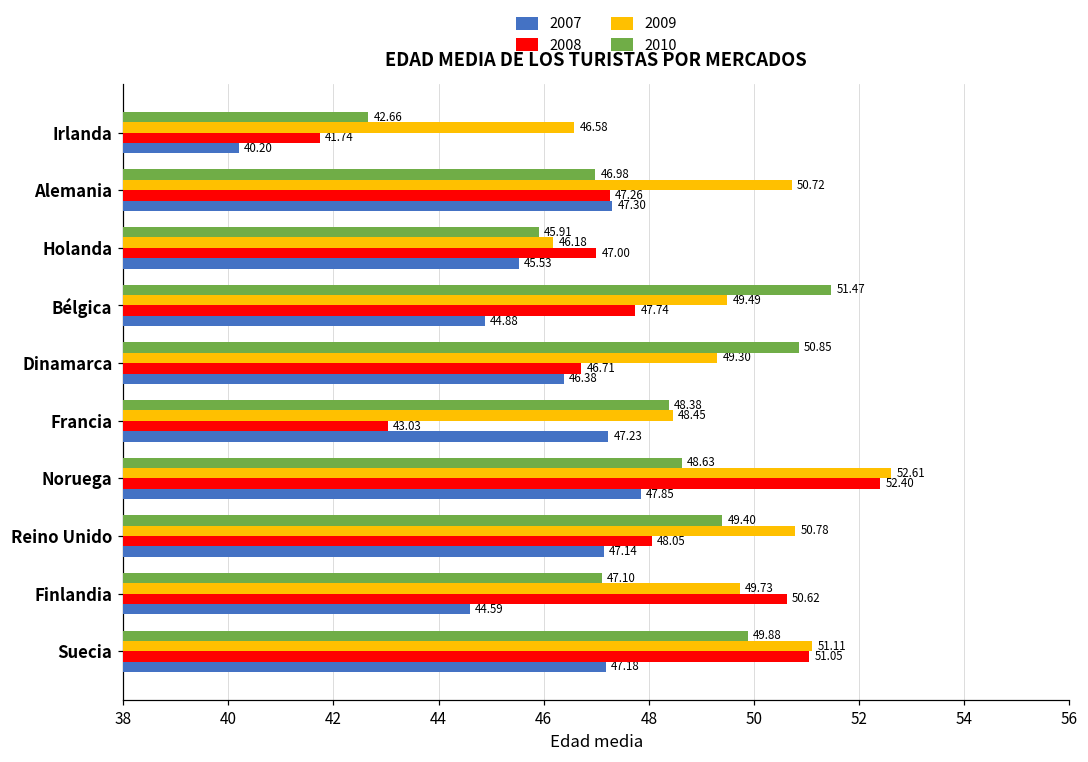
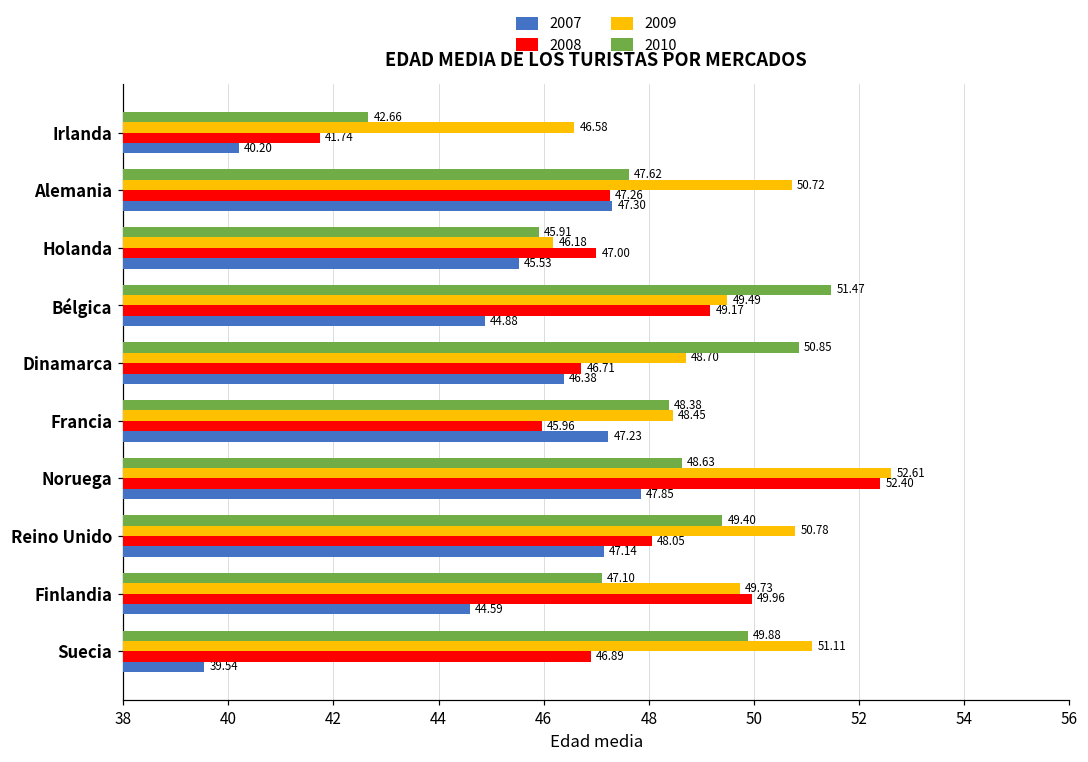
2010, Alemania: 46.98 -> 47.62
2008, Bélgica: 47.74 -> 49.17
2009, Dinamarca: 49.30 -> 48.70
2008, Francia: 43.03 -> 45.96
2008, Finlandia: 50.62 -> 49.96
2008, Suecia: 51.05 -> 46.89
2007, Suecia: 47.18 -> 39.54
